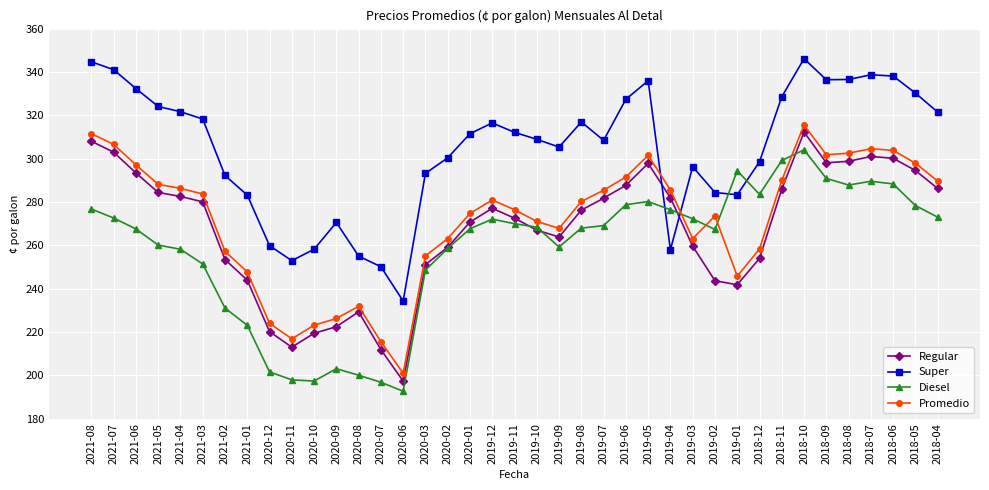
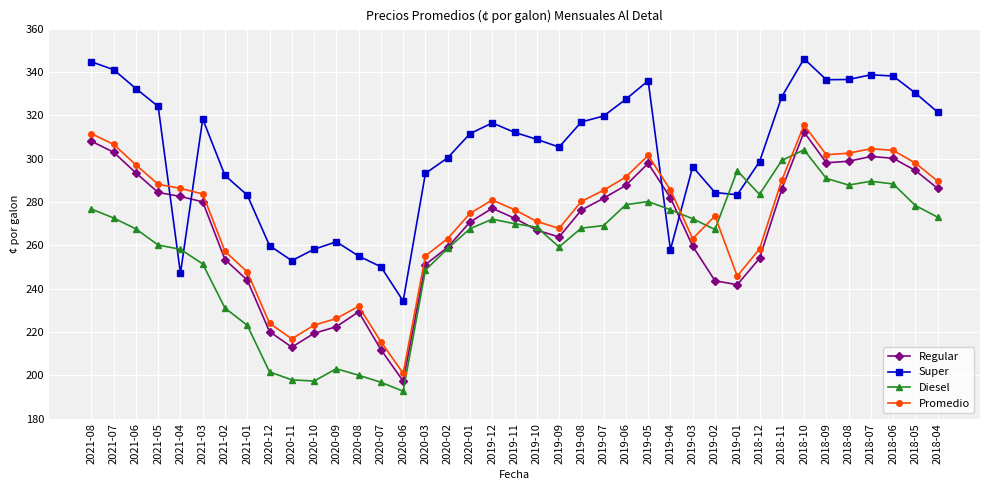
Super, 2021-04: 322 -> 247
Super, 2020-09: 271 -> 262
Super, 2019-07: 308 -> 320
